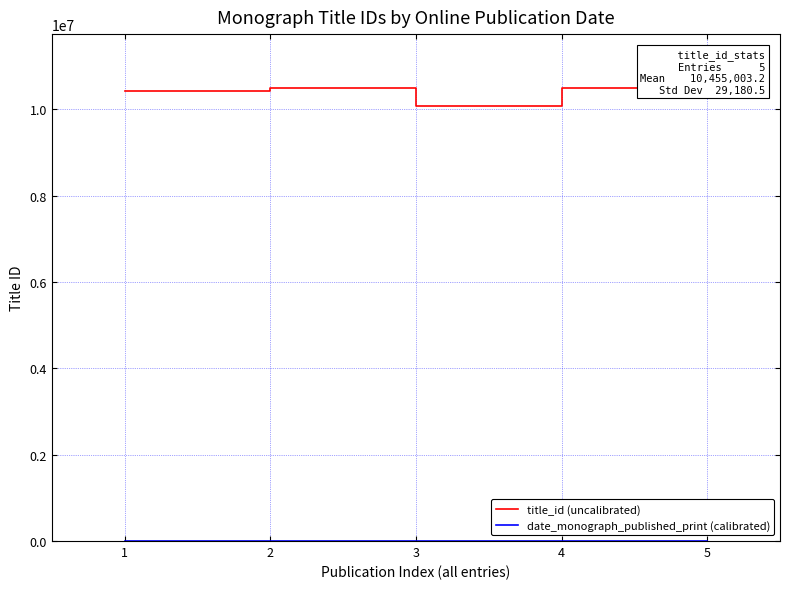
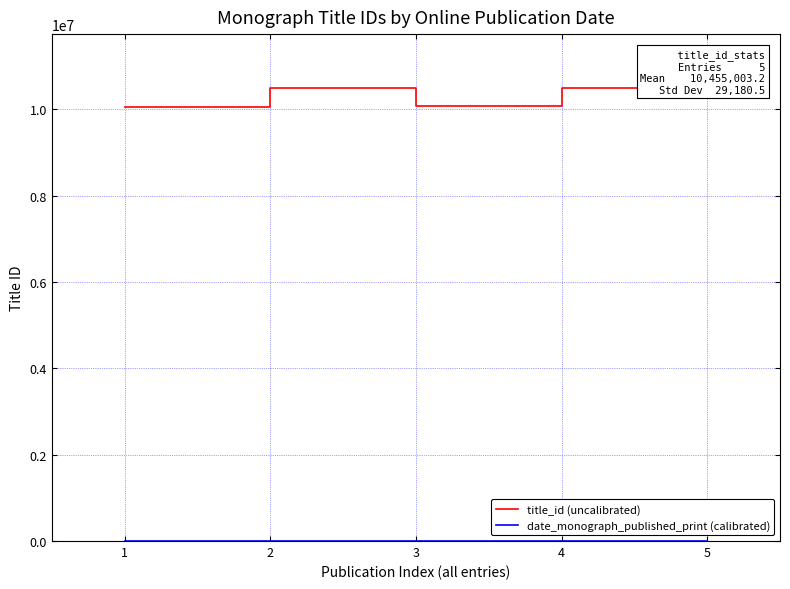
title_id (uncalibrated), 1: 10400000 -> 10100000
